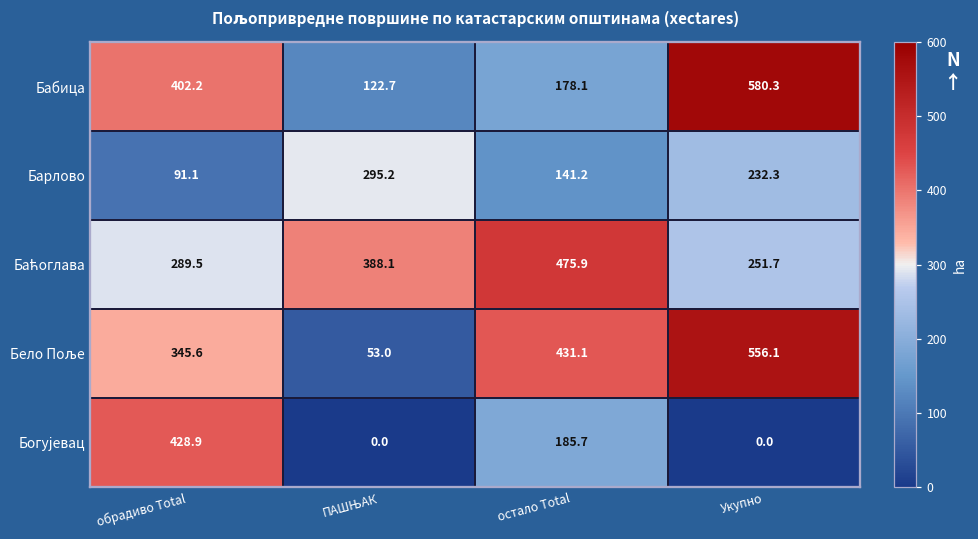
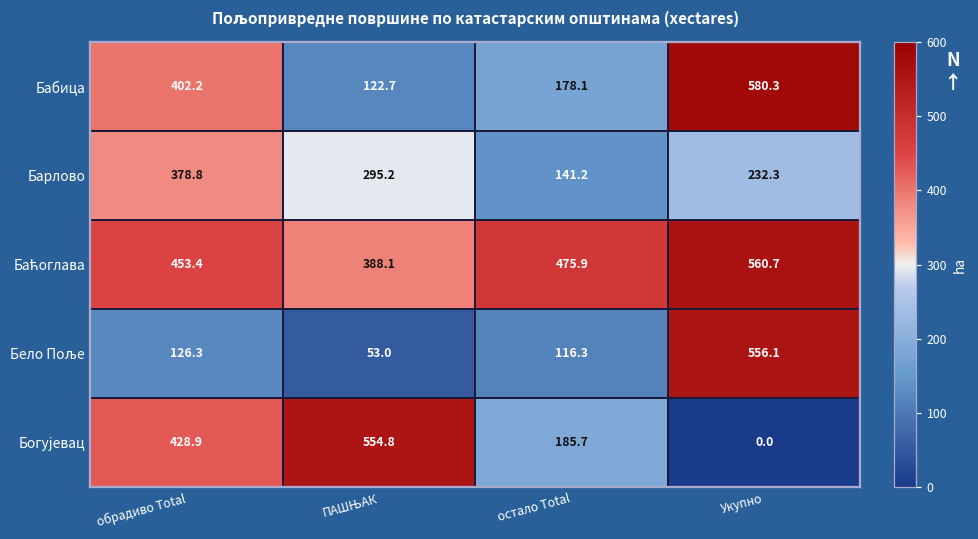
Барлово, обрадиво Total: 91.1 -> 378.8
Баћоглава, обрадиво Total: 289.5 -> 453.4
Баћоглава, Укупно: 251.7 -> 560.7
Бело Поље, обрадиво Total: 345.6 -> 126.3
Бело Поље, остало Total: 431.1 -> 116.3
Богујевац, ПАШЊАК: 0.0 -> 554.8
